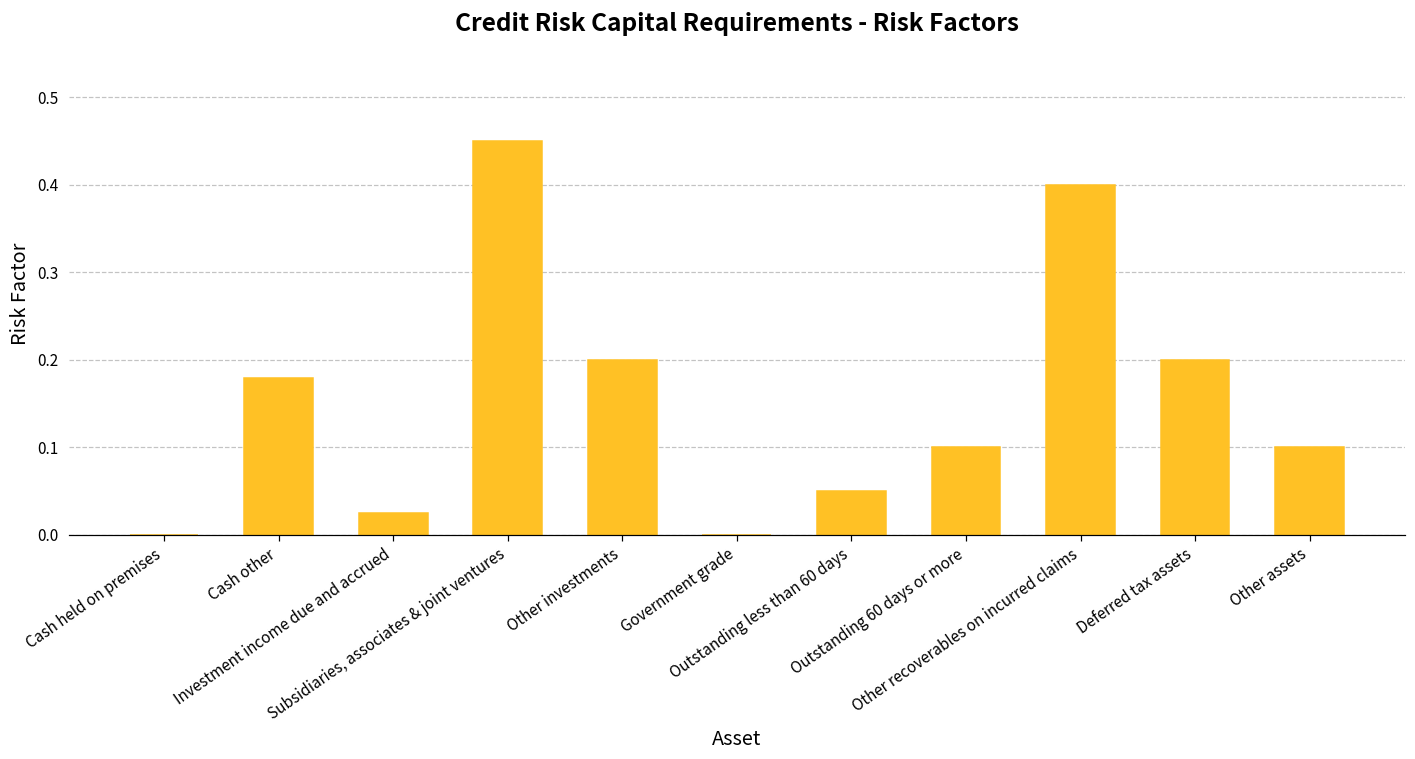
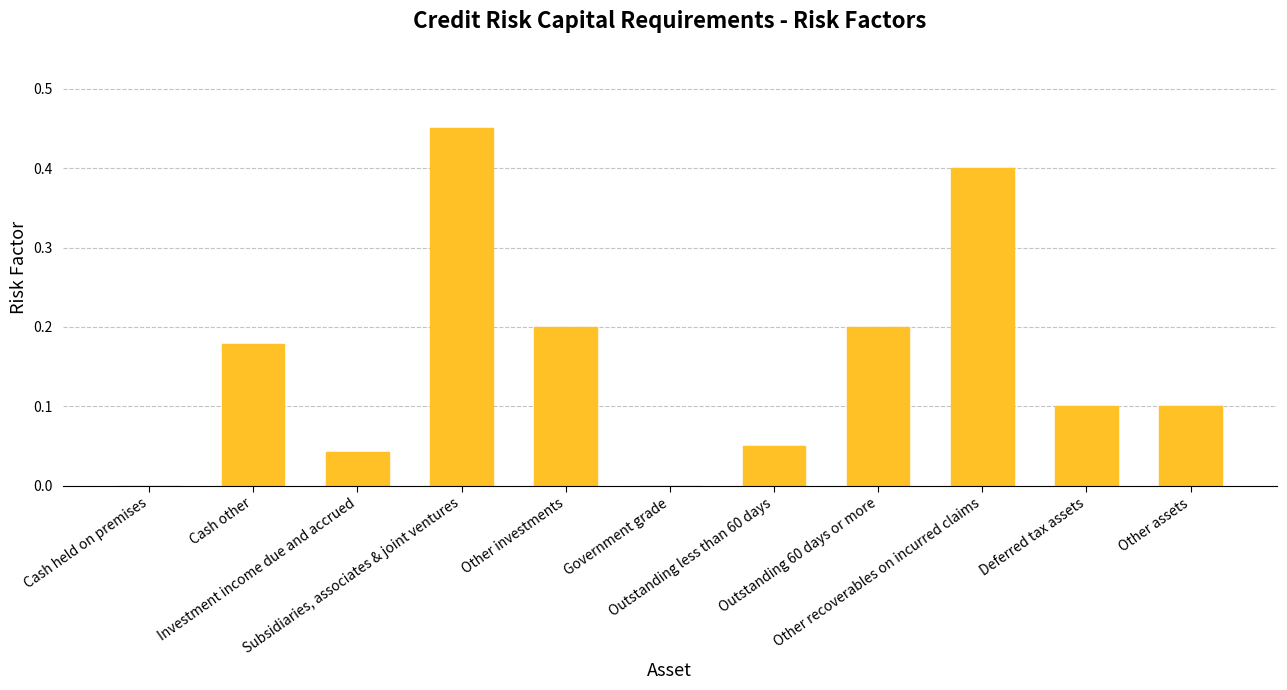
Investment income due and accrued: 0.03 -> 0.04
Outstanding 60 days or more: 0.1 -> 0.2
Deferred tax assets: 0.2 -> 0.1
